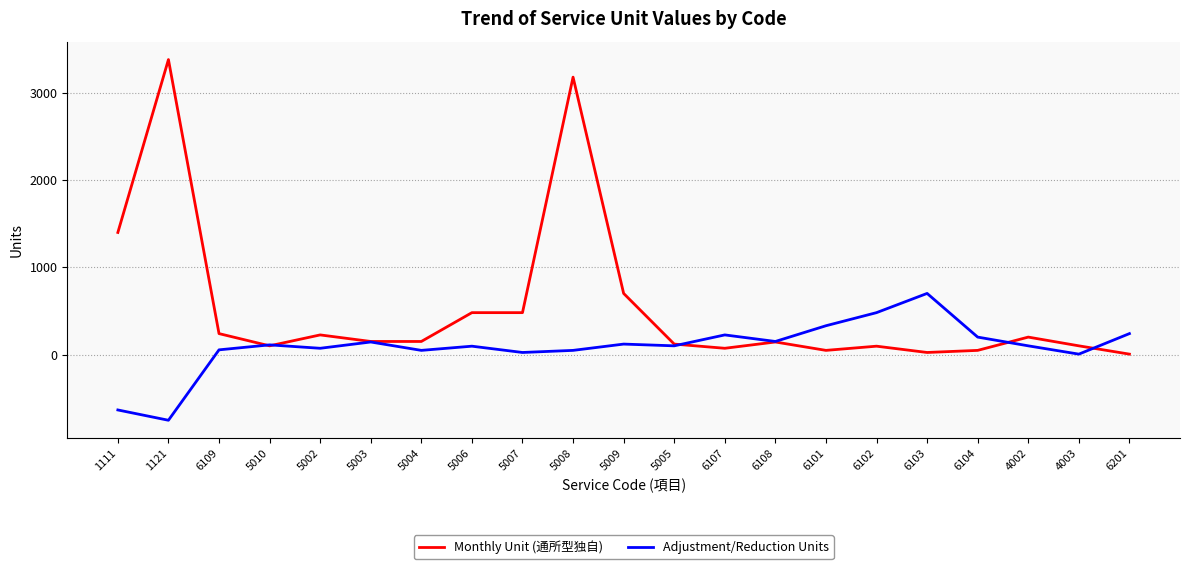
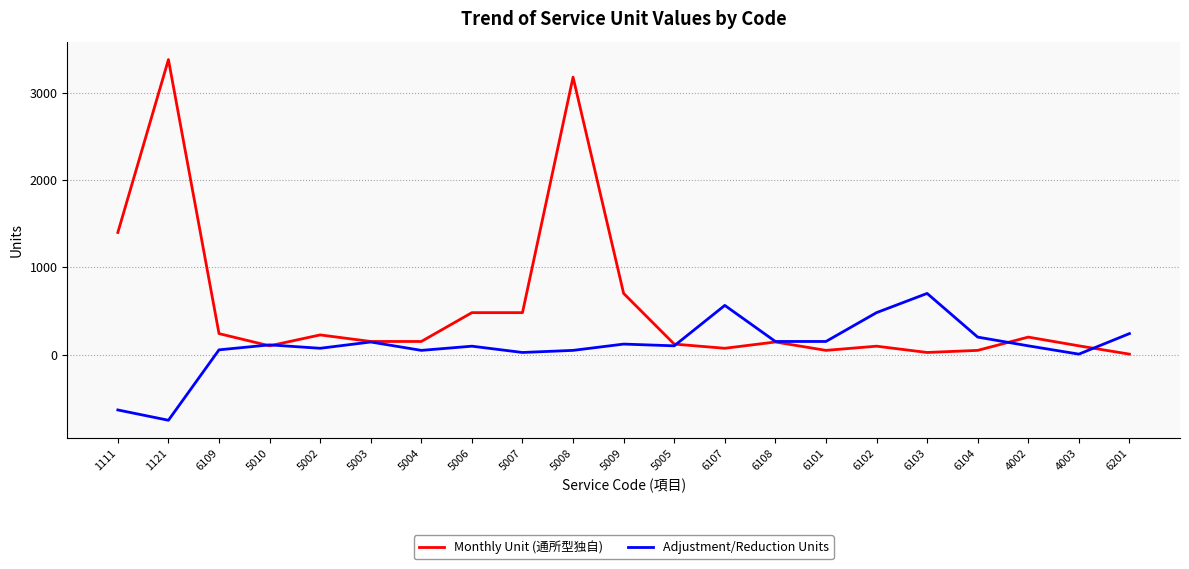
Adjustment/Reduction Units, 6107: 200 -> 600
Adjustment/Reduction Units, 6101: 300 -> 200
